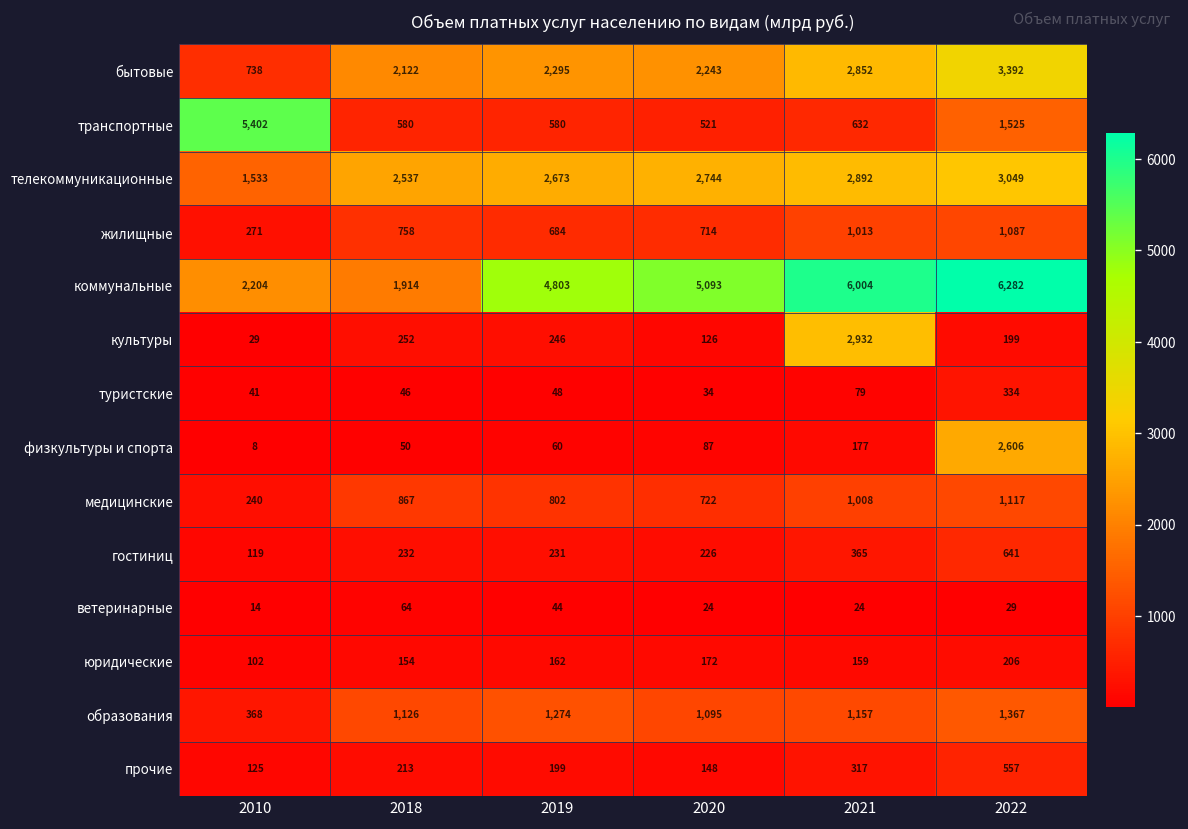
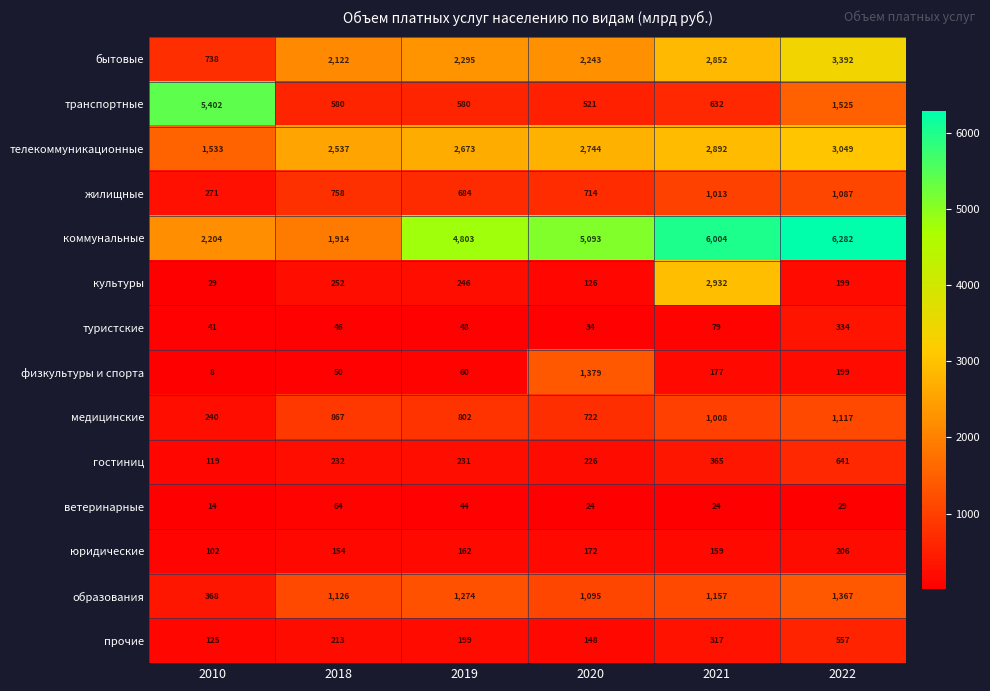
физкультуры и спорта, 2020: 87 -> 1,379
физкультуры и спорта, 2022: 2,606 -> 199
